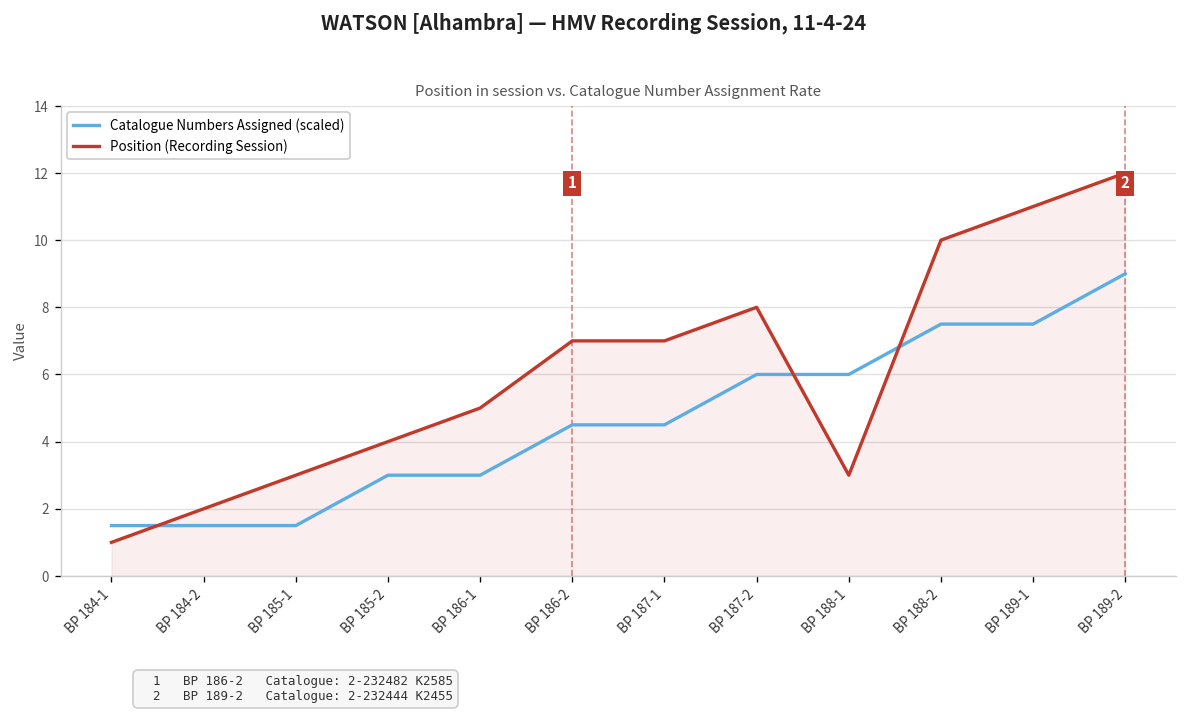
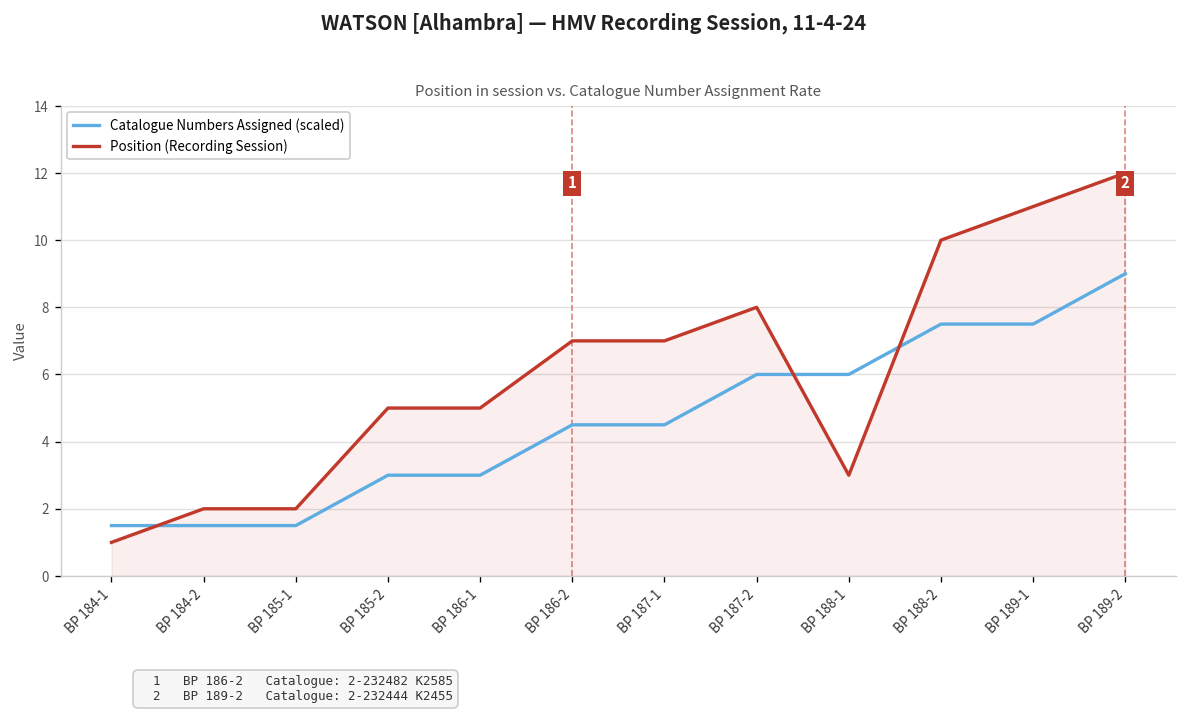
Position (Recording Session), BP 185-1: 3 -> 2
Position (Recording Session), BP 185-2: 4 -> 5
